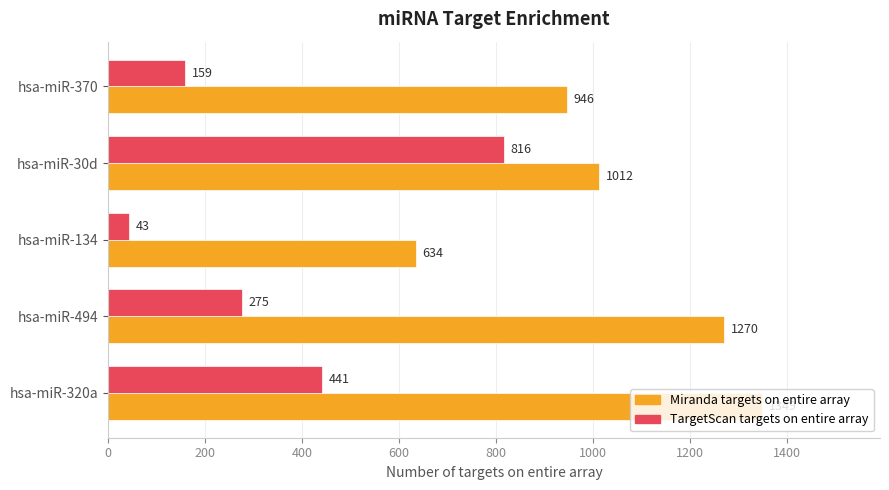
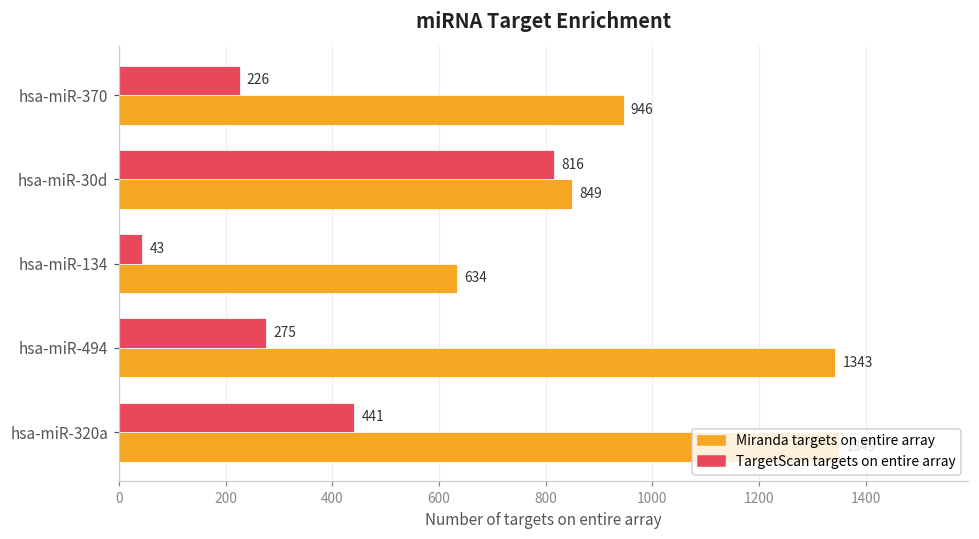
TargetScan targets on entire array, hsa-miR-370: 159 -> 226
Miranda targets on entire array, hsa-miR-30d: 1012 -> 849
Miranda targets on entire array, hsa-miR-494: 1270 -> 1343
